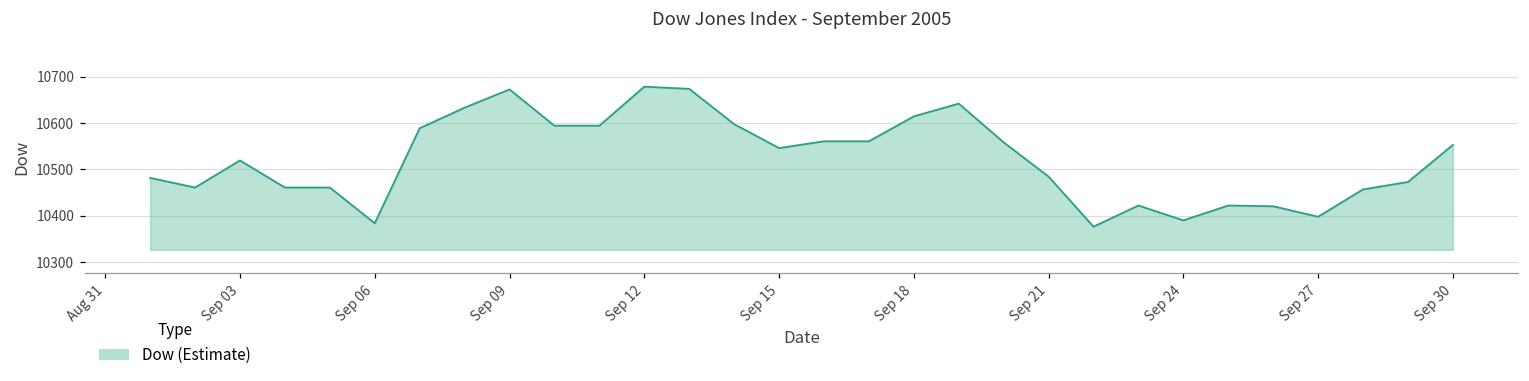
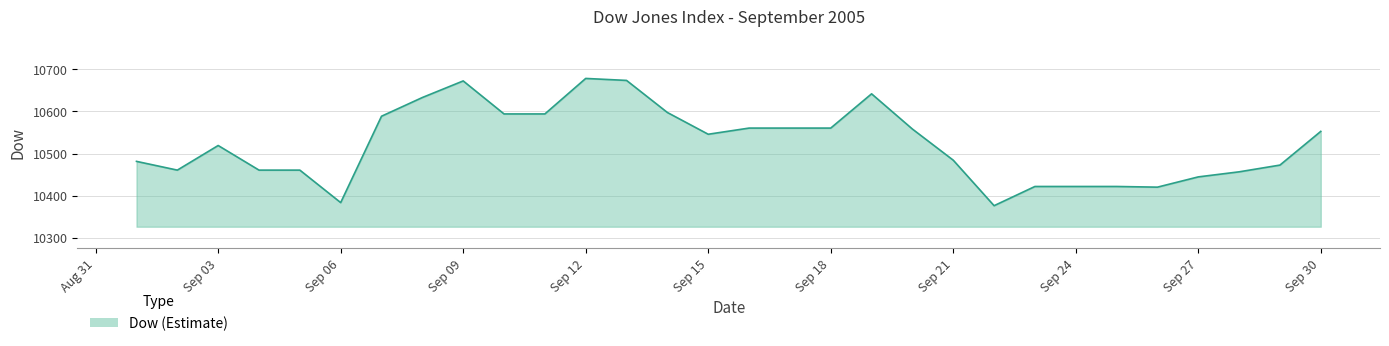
Sep 18: 10610 -> 10560
Sep 24: 10390 -> 10420
Sep 27: 10400 -> 10440
